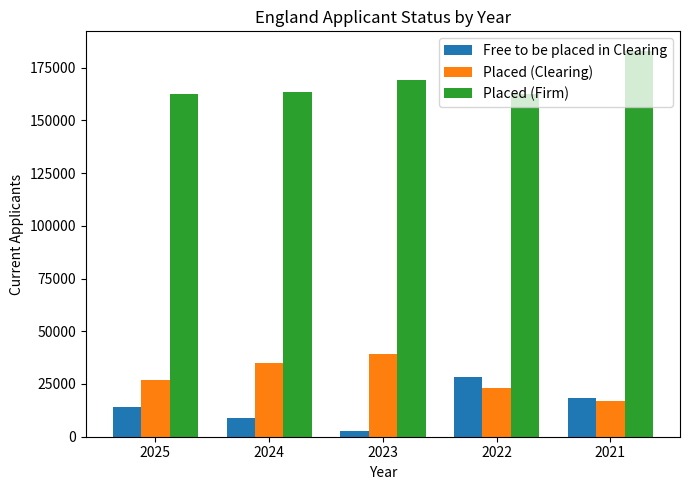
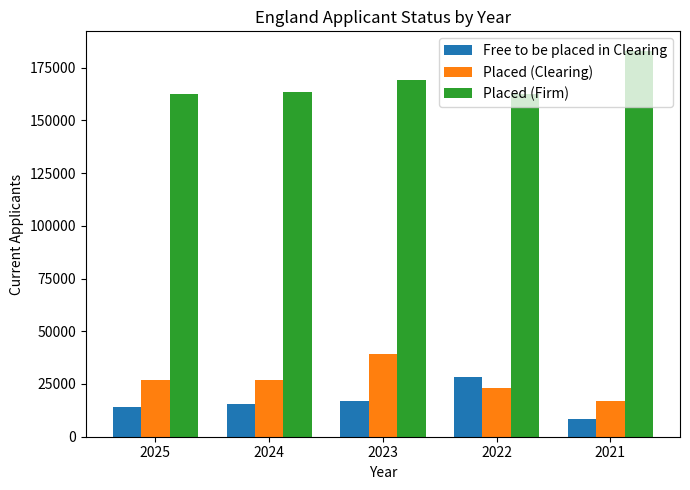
Free to be placed in Clearing, 2024: 9000 -> 15000
Placed (Clearing), 2024: 35000 -> 27000
Free to be placed in Clearing, 2023: 3000 -> 17000
Free to be placed in Clearing, 2021: 18000 -> 8000
